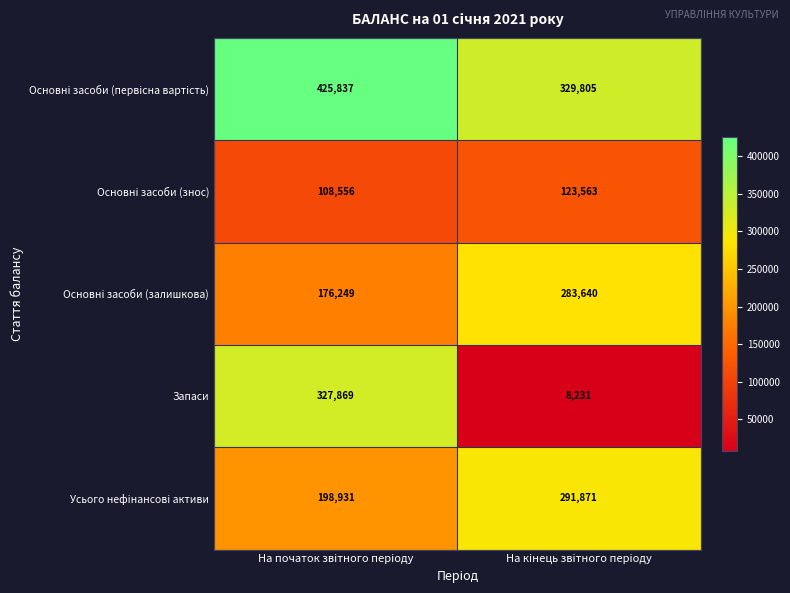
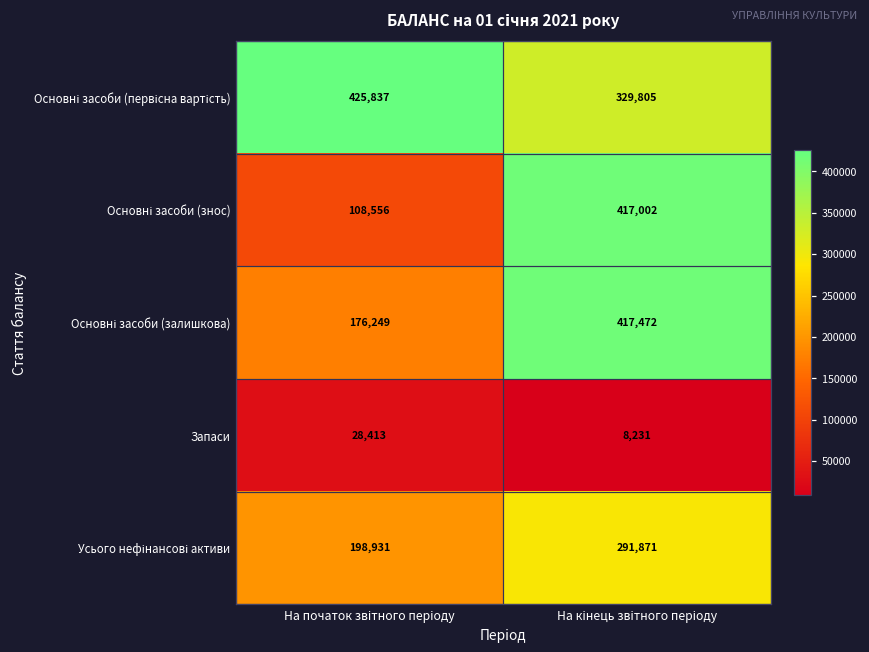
Основні засоби (знос), На кінець звітного періоду: 123,563 -> 417,002
Основні засоби (залишкова), На кінець звітного періоду: 283,640 -> 417,472
Запаси, На початок звітного періоду: 327,869 -> 28,413
